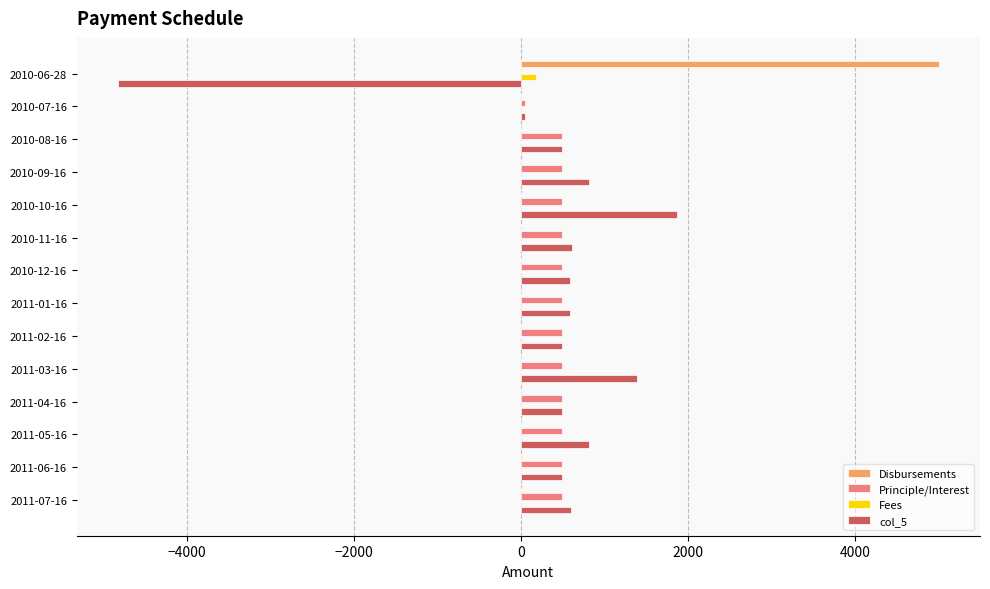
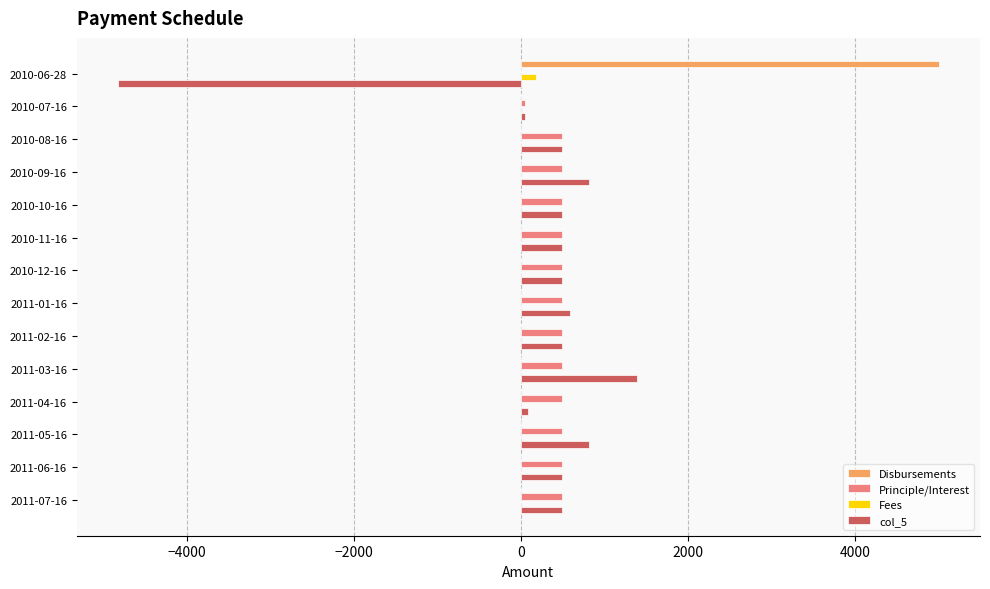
col_5, 2010-10-16: 1900 -> 500
col_5, 2010-11-16: 600 -> 500
col_5, 2010-12-16: 600 -> 500
col_5, 2011-04-16: 500 -> 100
col_5, 2011-07-16: 600 -> 500
